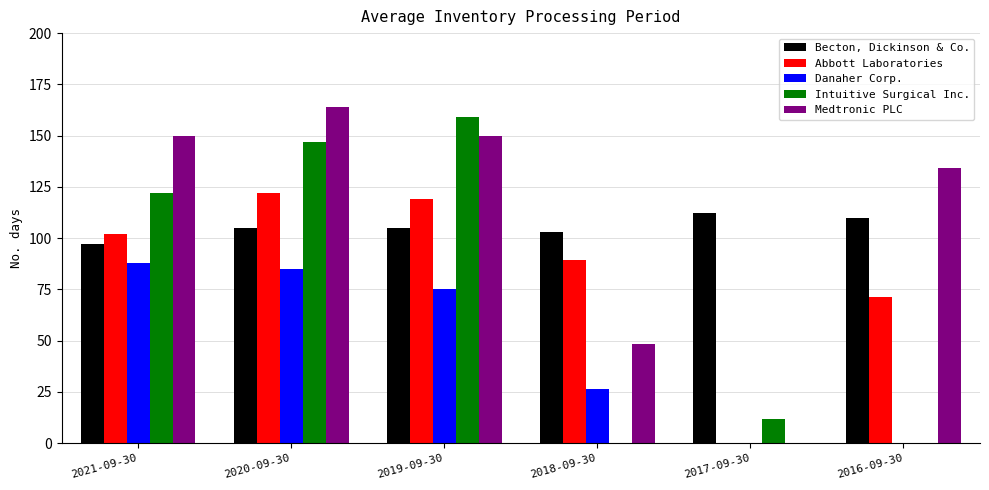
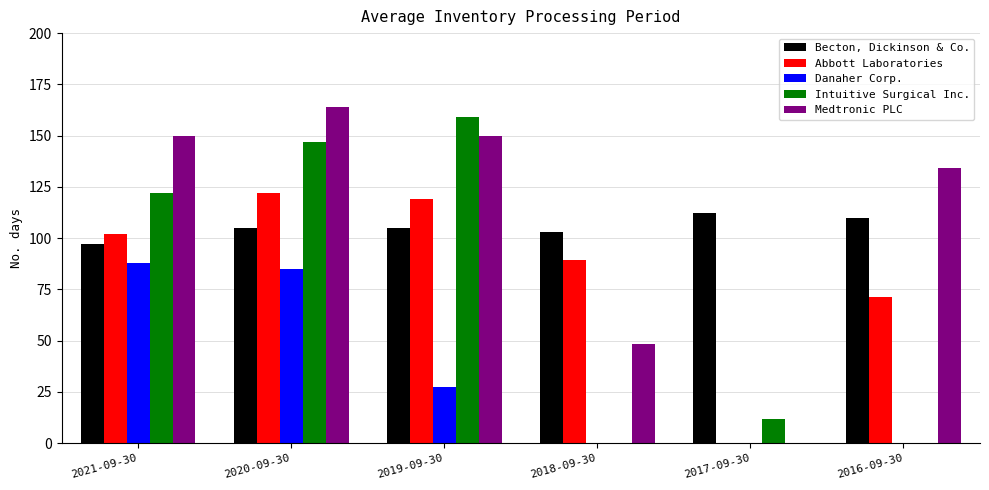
Danaher Corp., 2019-09-30: 75 -> 28
Danaher Corp., 2018-09-30: 26 -> 0
